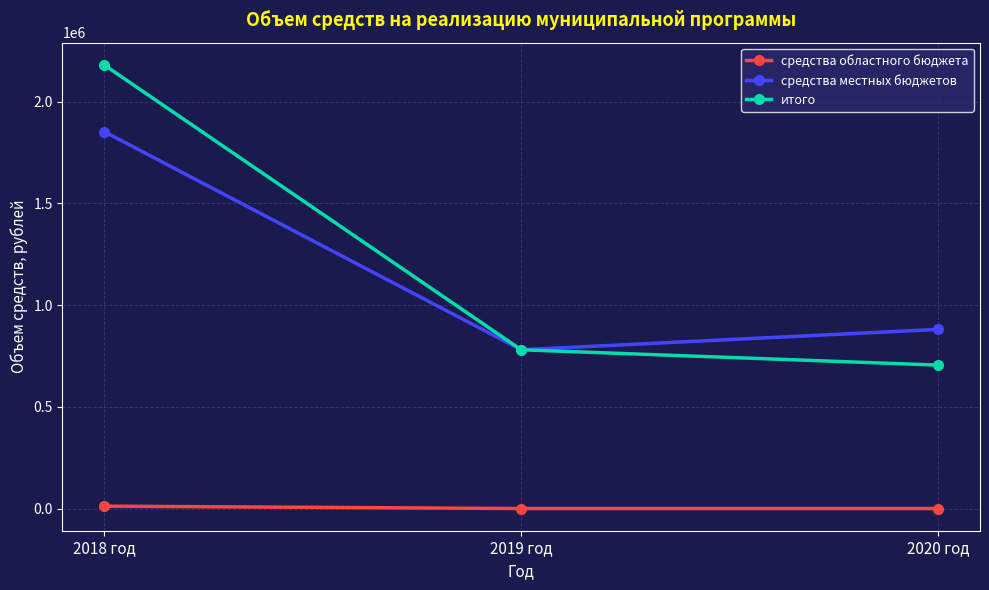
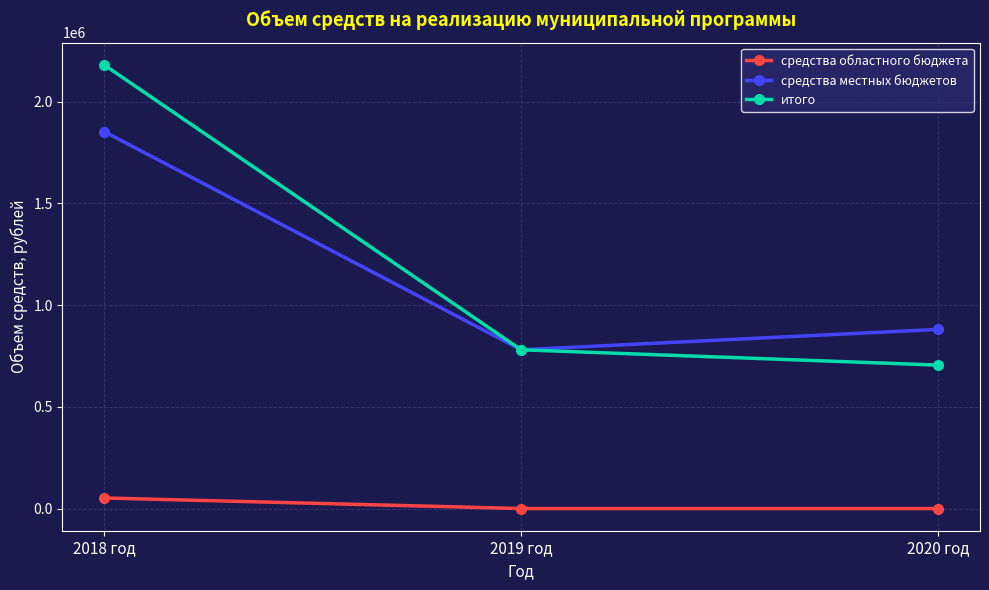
средства областного бюджета, 2018 год: 10000 -> 50000
